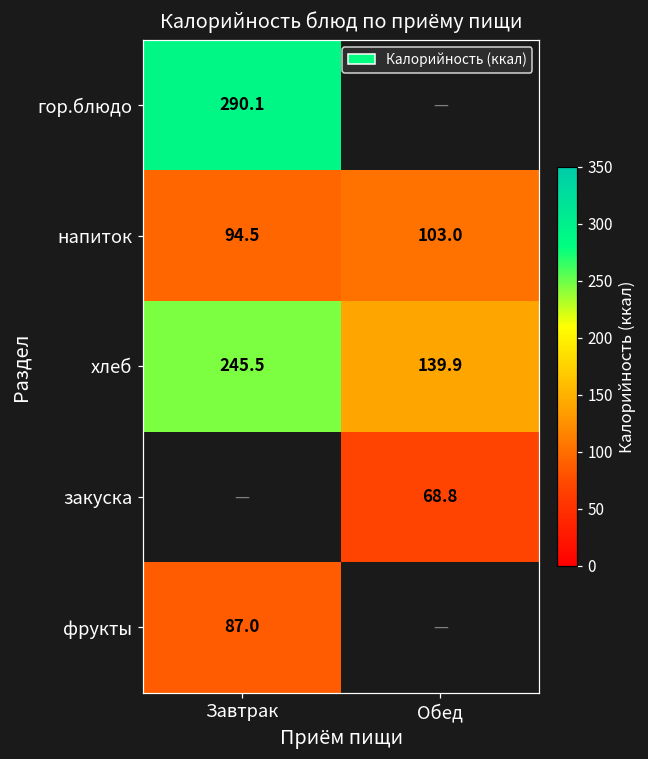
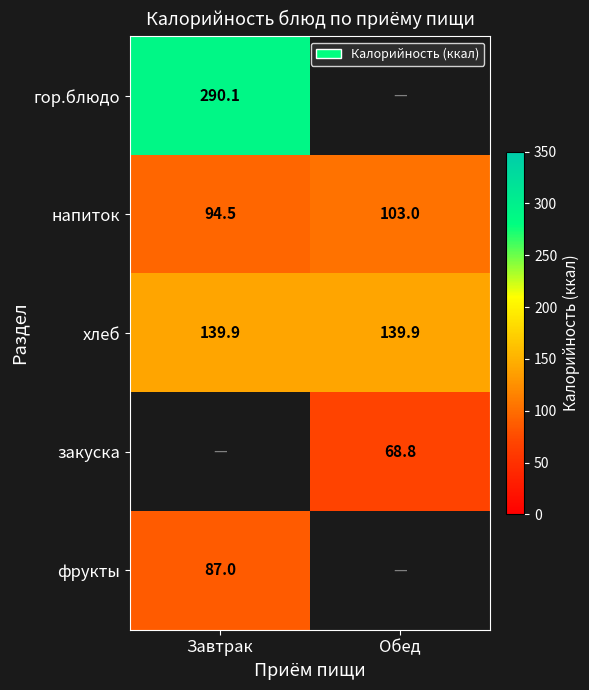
хлеб, Завтрак: 245.5 -> 139.9
